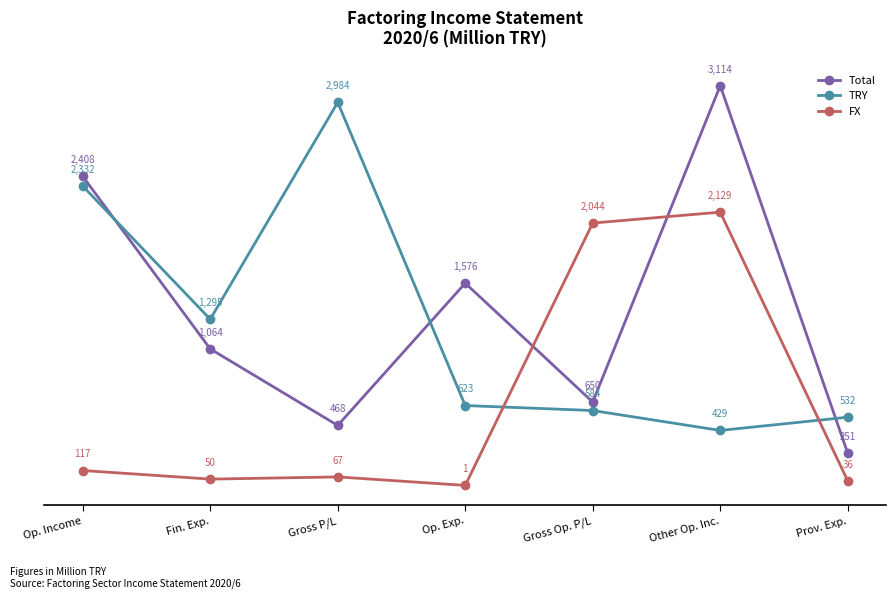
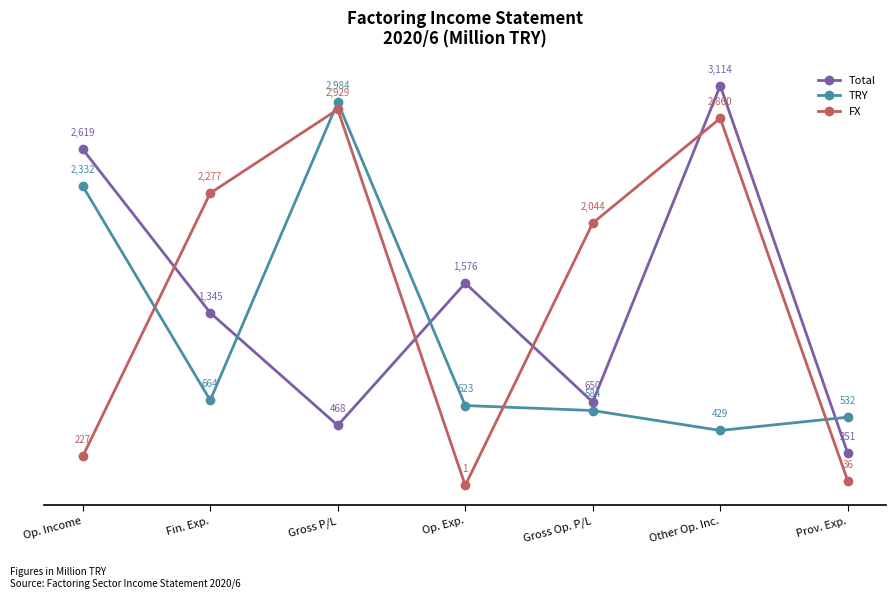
Total, Op. Income: 2,408 -> 2,619
FX, Op. Income: 117 -> 227
Total, Fin. Exp.: 1,064 -> 1,345
TRY, Fin. Exp.: 1,295 -> 664
FX, Fin. Exp.: 50 -> 2,277
FX, Gross P/L: 67 -> 2,929
FX, Other Op. Inc.: 2,129 -> 2,860
